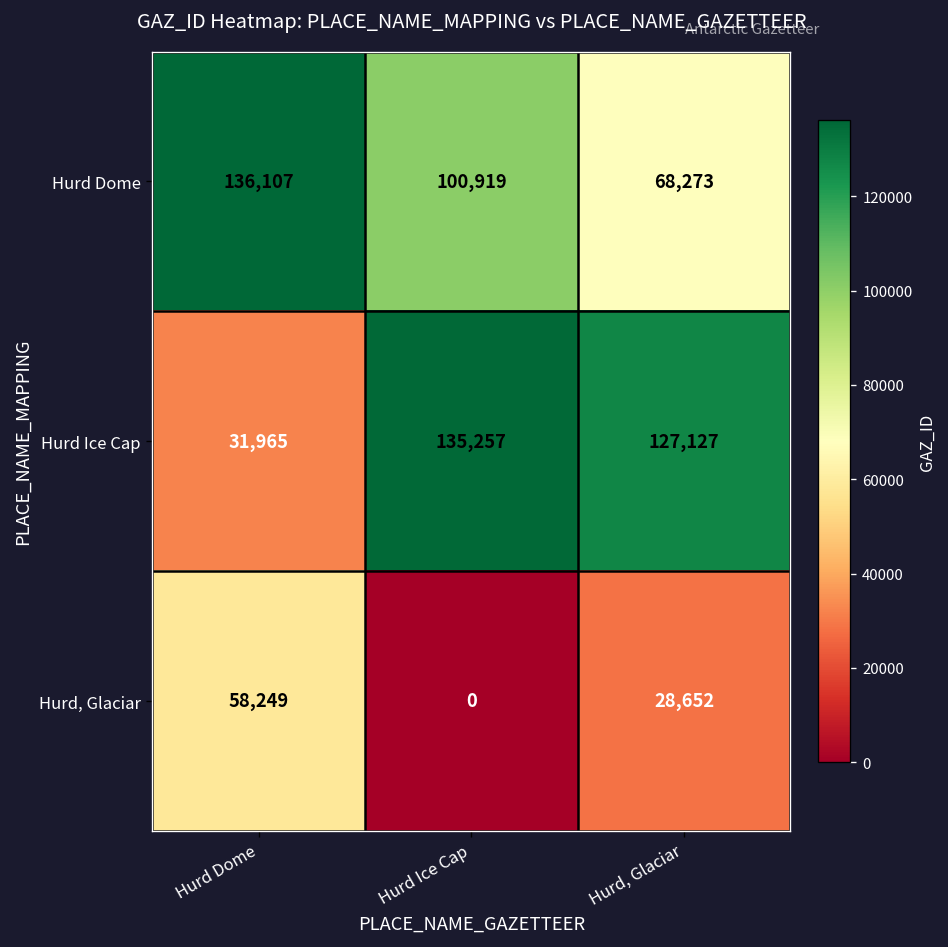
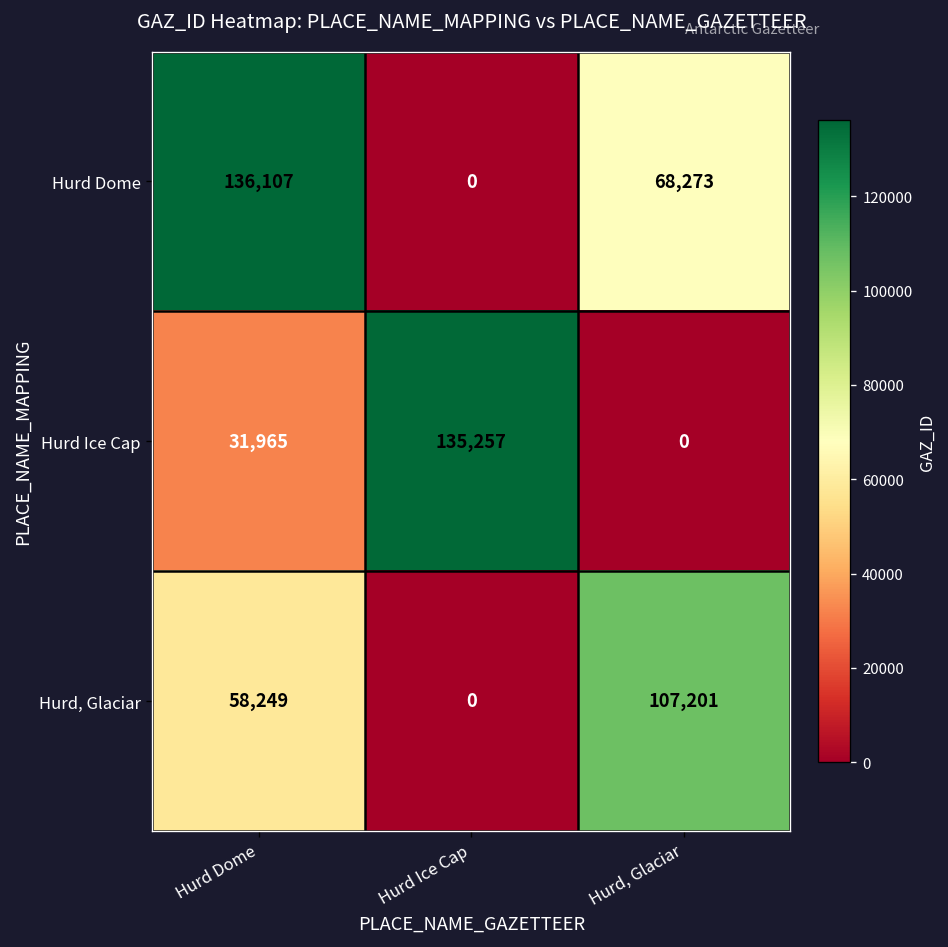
Hurd Dome, Hurd Ice Cap: 100,919 -> 0
Hurd Ice Cap, Hurd, Glaciar: 127,127 -> 0
Hurd, Glaciar, Hurd, Glaciar: 28,652 -> 107,201
